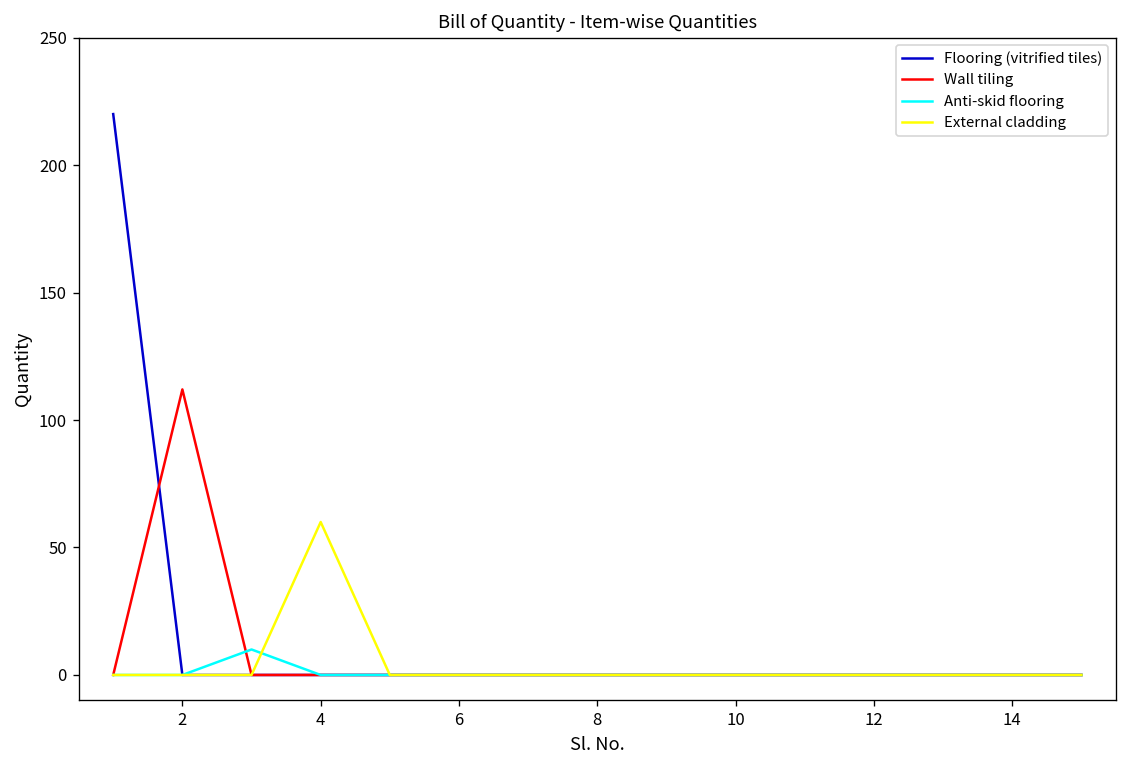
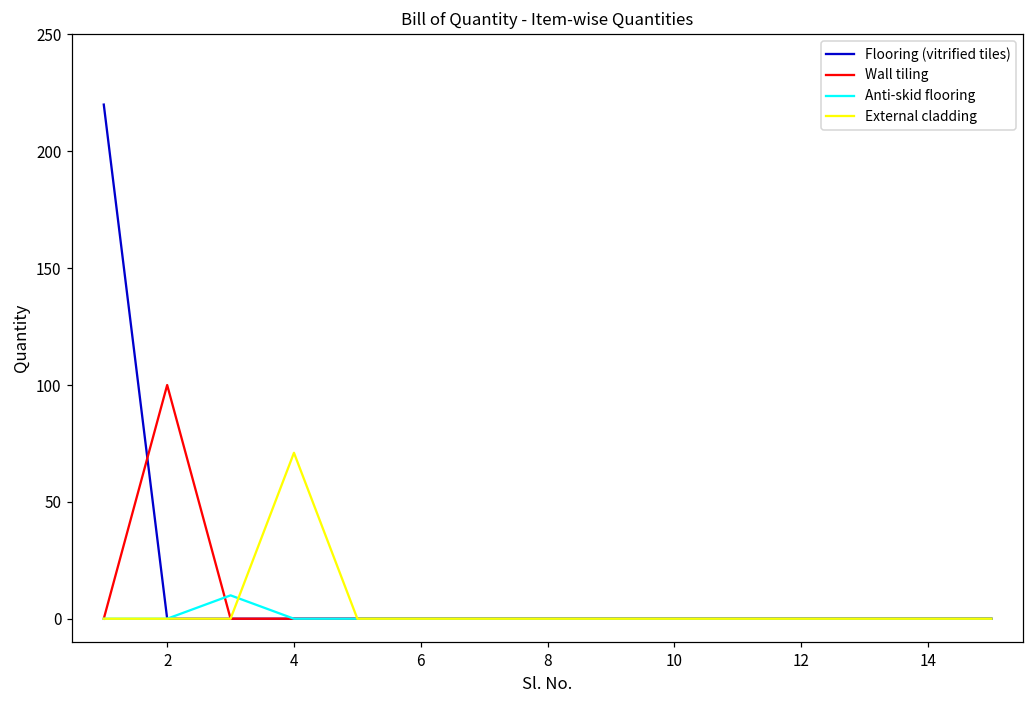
Wall tiling, 2: 112 -> 100
External cladding, 4: 60 -> 71
